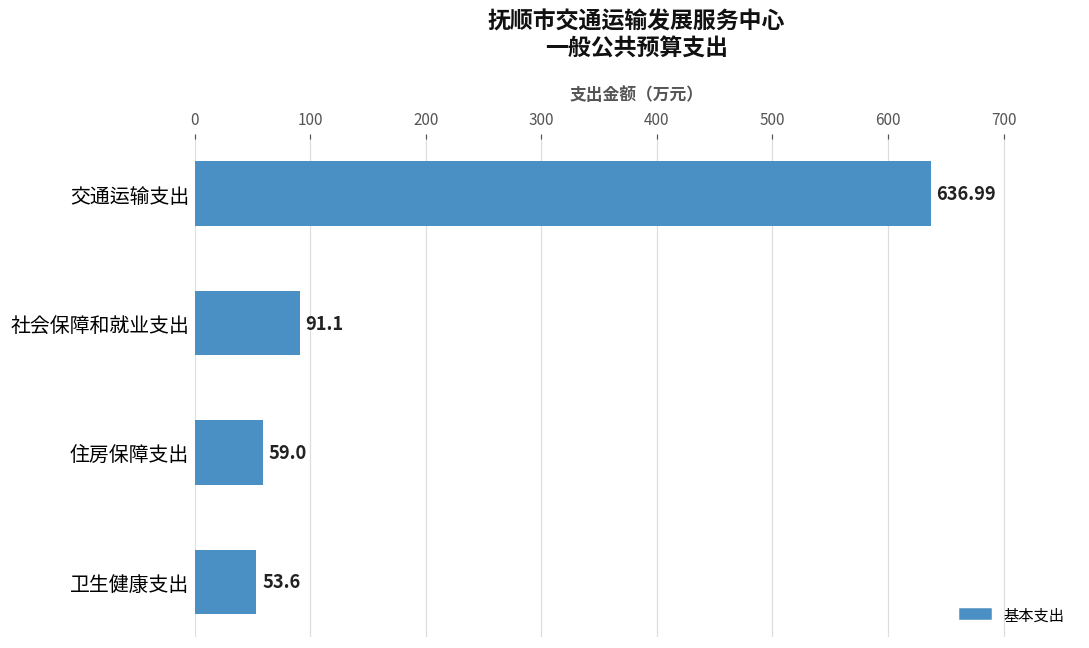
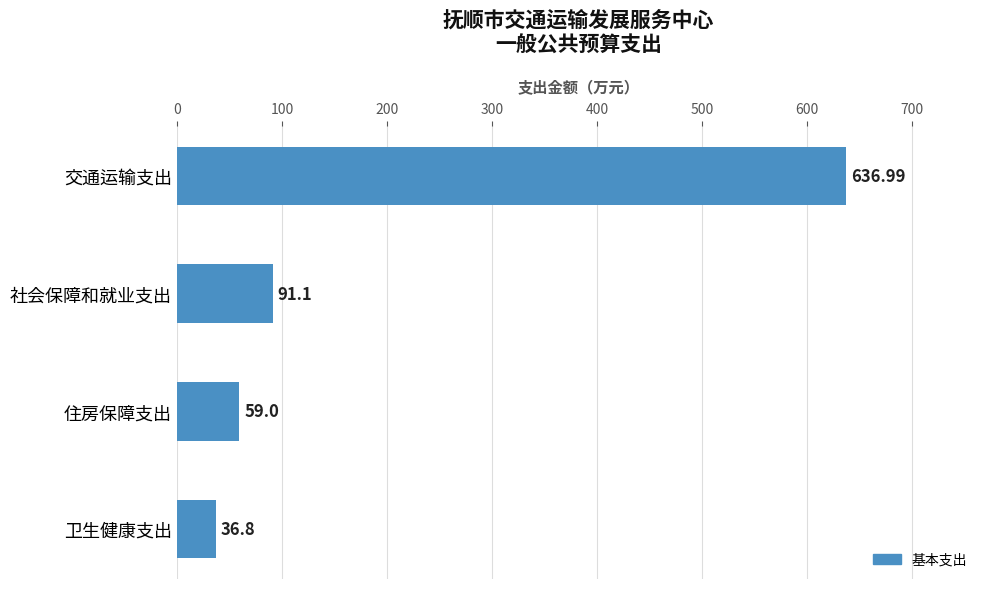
卫生健康支出: 53.6 -> 36.8
